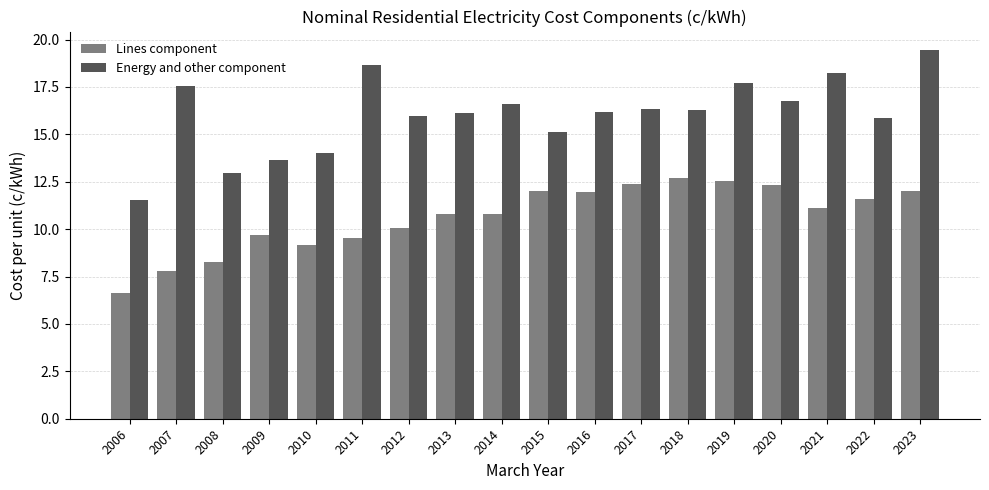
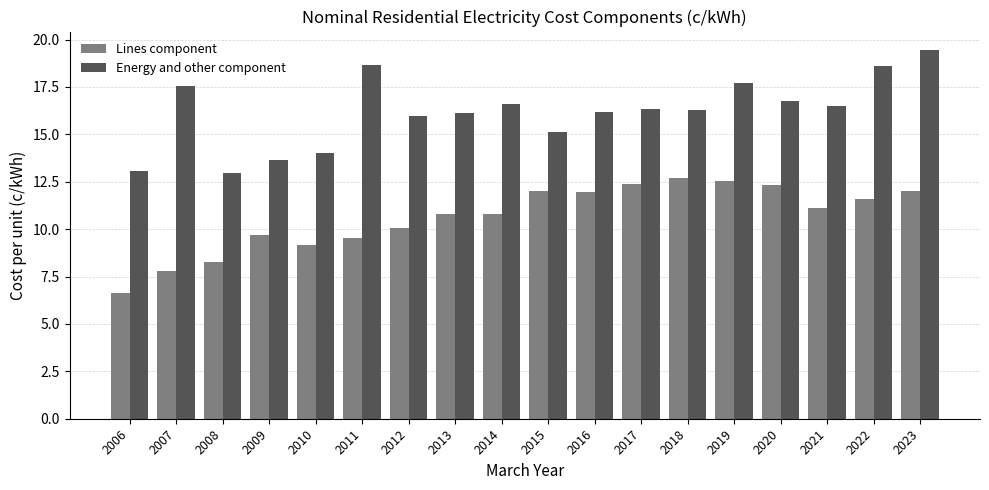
Energy and other component, 2006: 11.5 -> 13.0
Energy and other component, 2021: 18.2 -> 16.5
Energy and other component, 2022: 15.9 -> 18.6
